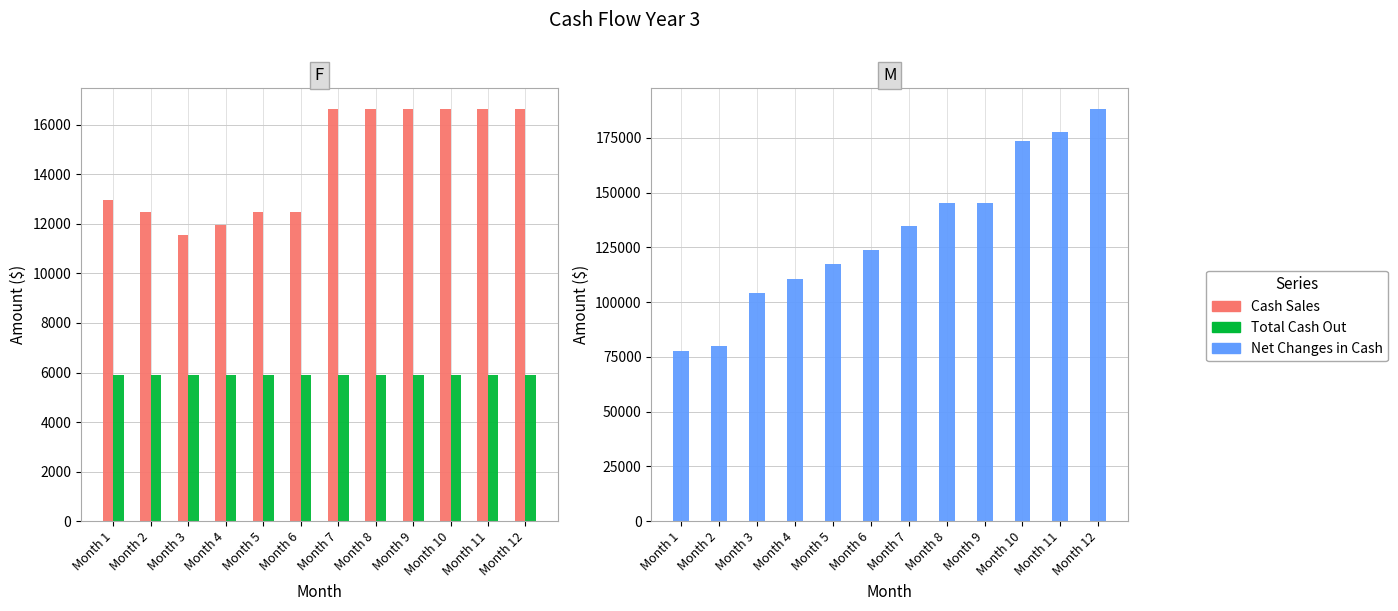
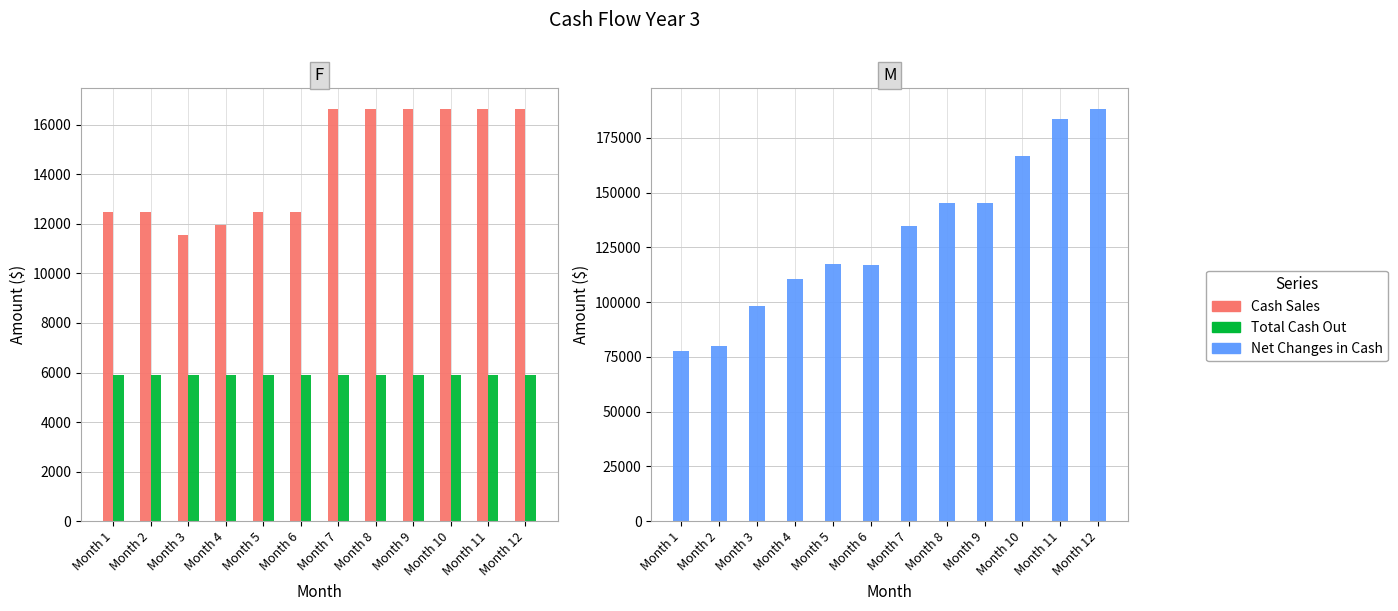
F, Cash Sales, Month 1: 13000 -> 12500
M, Month 3: 104000 -> 98000
M, Month 6: 124000 -> 117000
M, Month 10: 174000 -> 167000
M, Month 11: 178000 -> 183000
